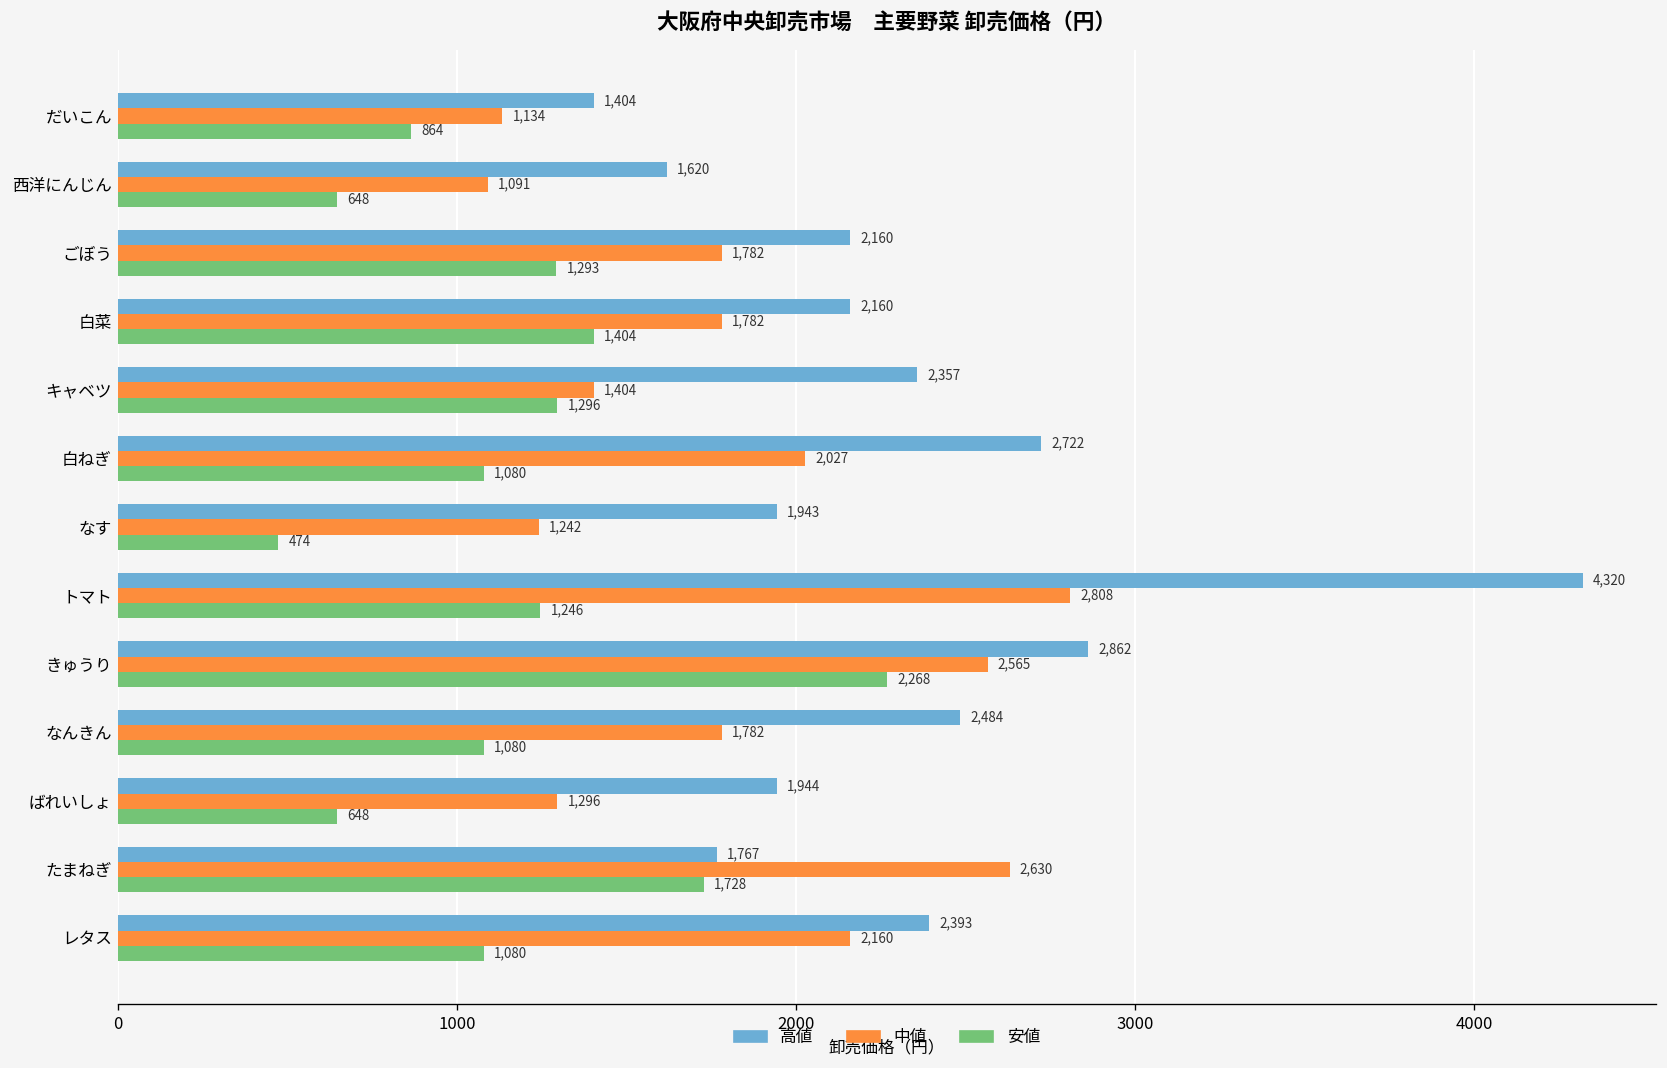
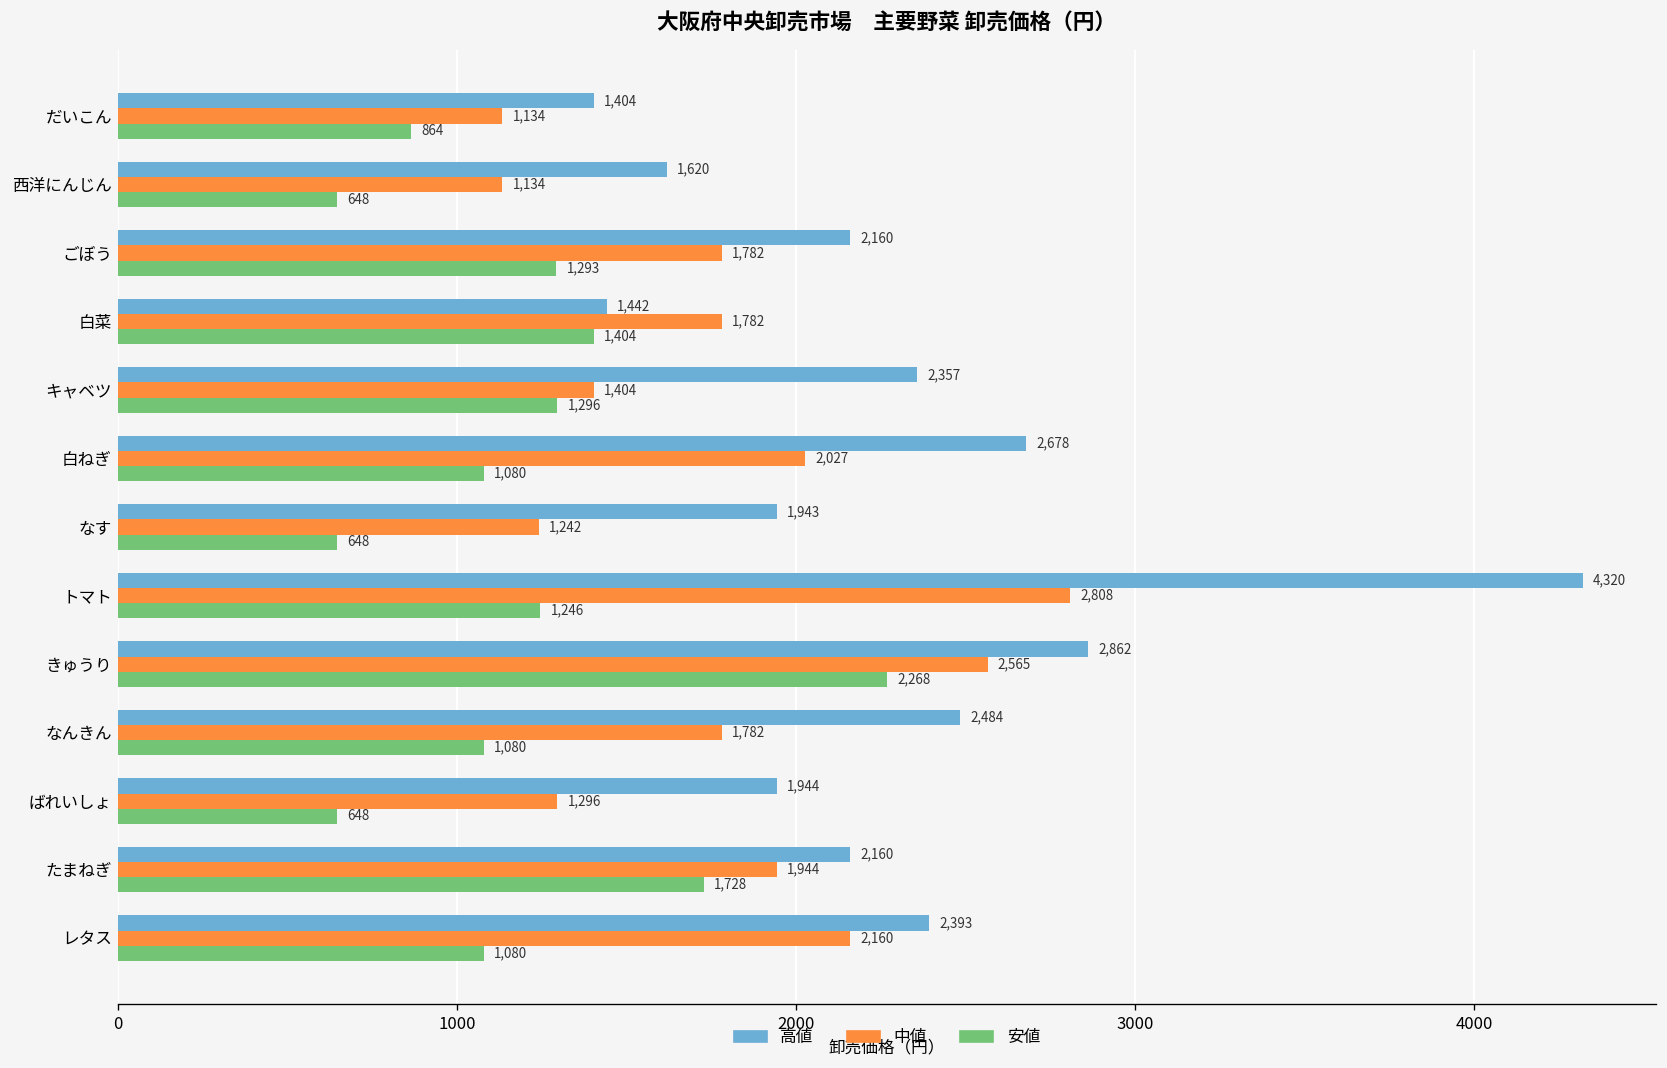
中値, 西洋にんじん: 1,091 -> 1,134
高値, 白菜: 2,160 -> 1,442
高値, 白ねぎ: 2,722 -> 2,678
安値, なす: 474 -> 648
高値, たまねぎ: 1,767 -> 2,160
中値, たまねぎ: 2,630 -> 1,944
